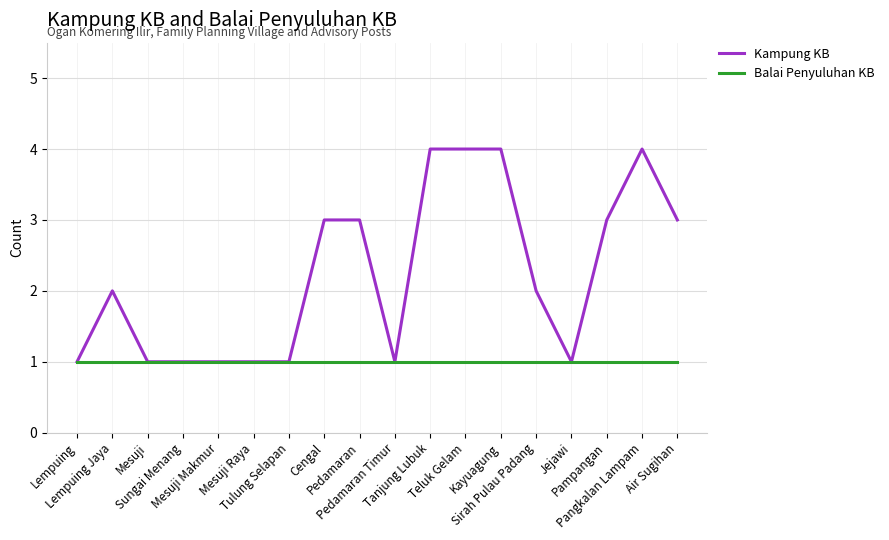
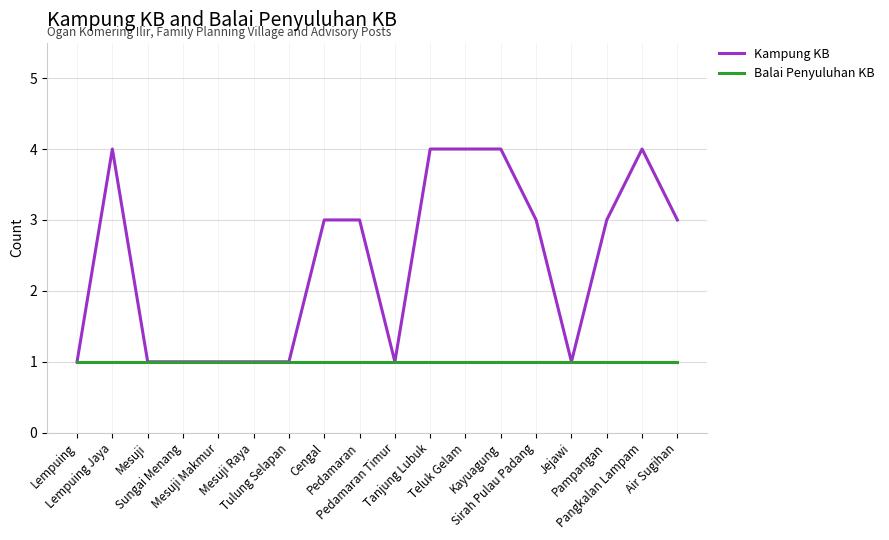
Kampung KB, Lempuing Jaya: 2 -> 4
Kampung KB, Sirah Pulau Padang: 2 -> 3
